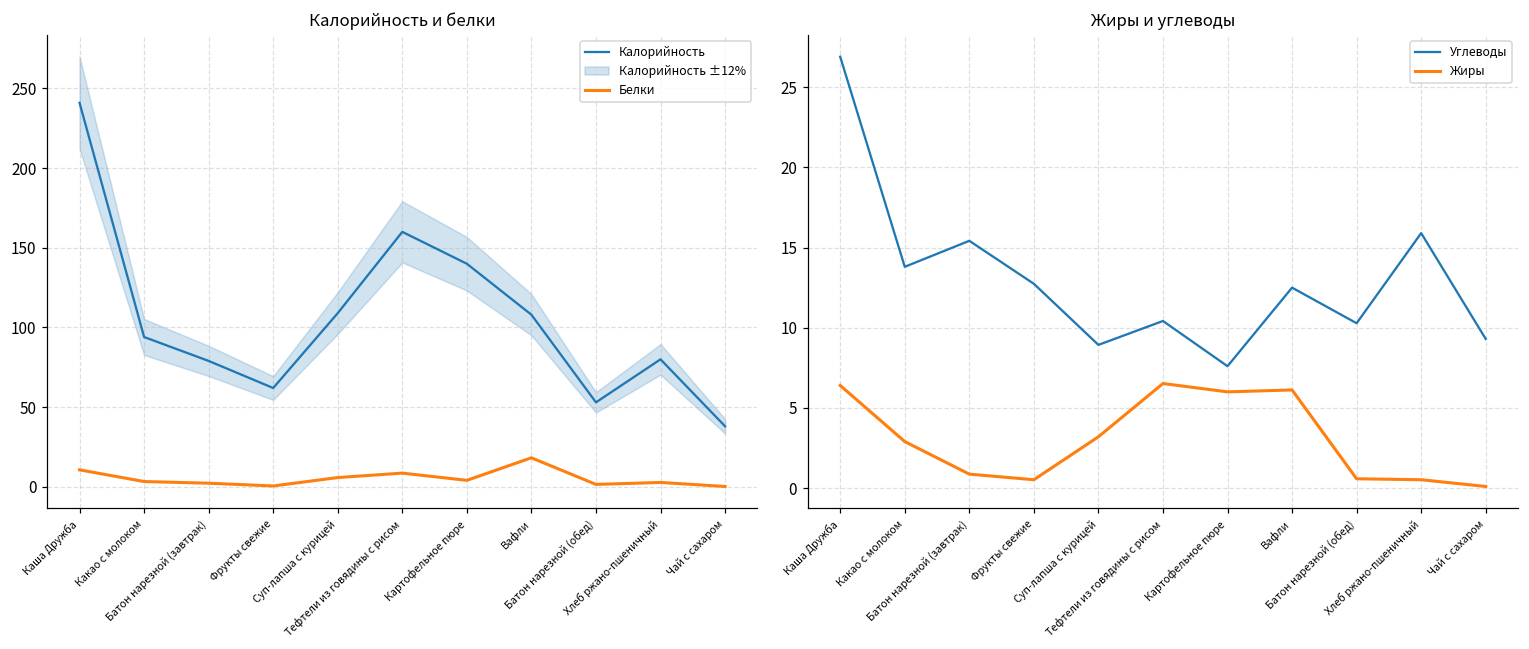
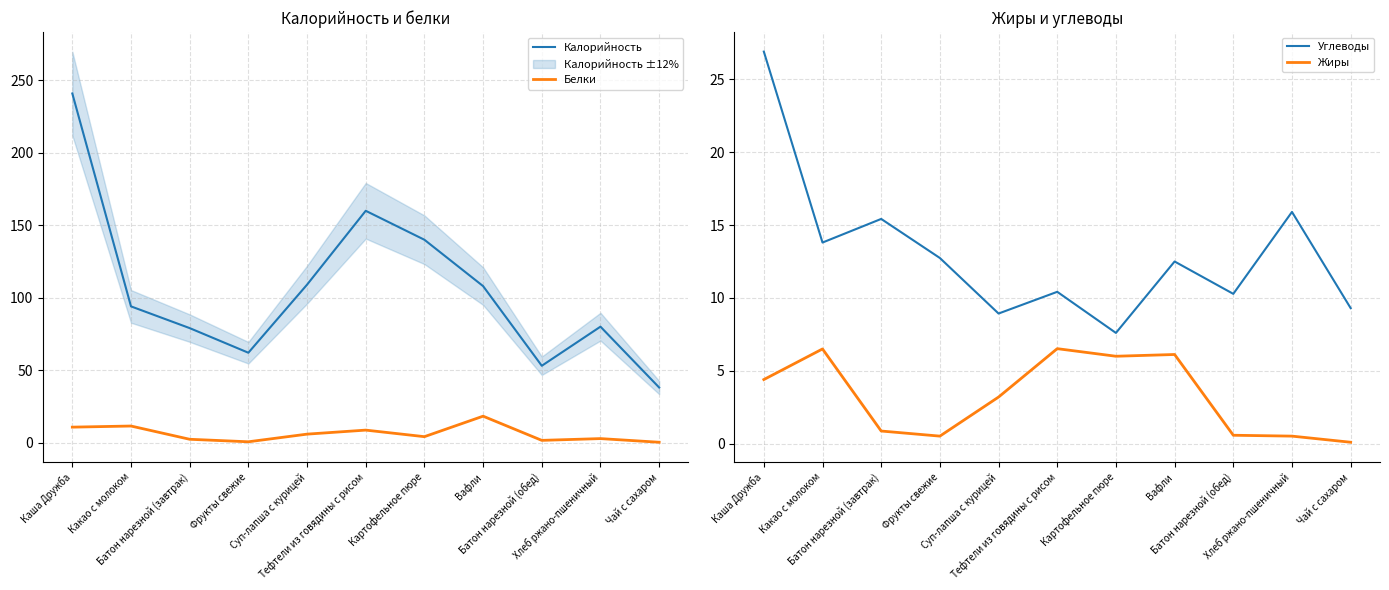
Калорийность и белки, Белки, Какао с молоком: 3 -> 11
Жиры и углеводы, Жиры, Каша Дружба: 6.4 -> 4.4
Жиры и углеводы, Жиры, Какао с молоком: 2.9 -> 6.5
